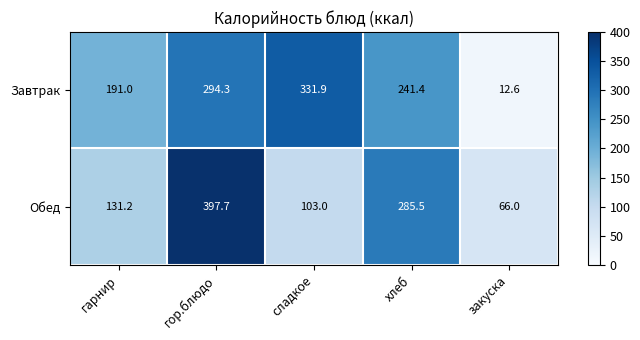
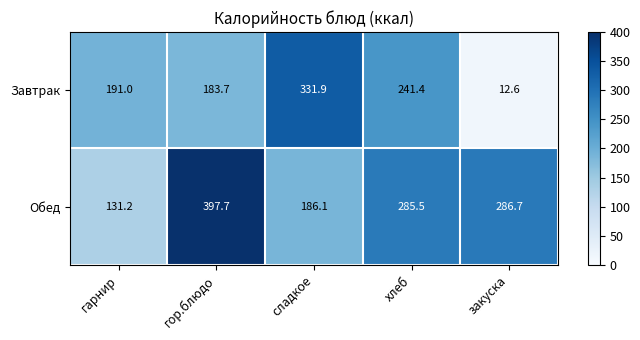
Завтрак, гор.блюдо: 294.3 -> 183.7
Обед, сладкое: 103.0 -> 186.1
Обед, закуска: 66.0 -> 286.7
